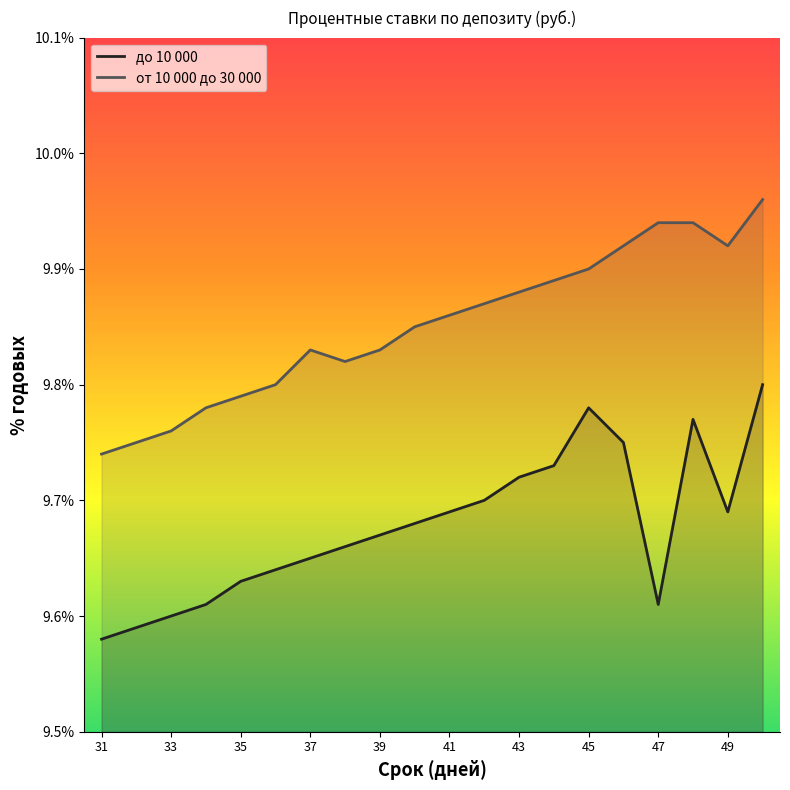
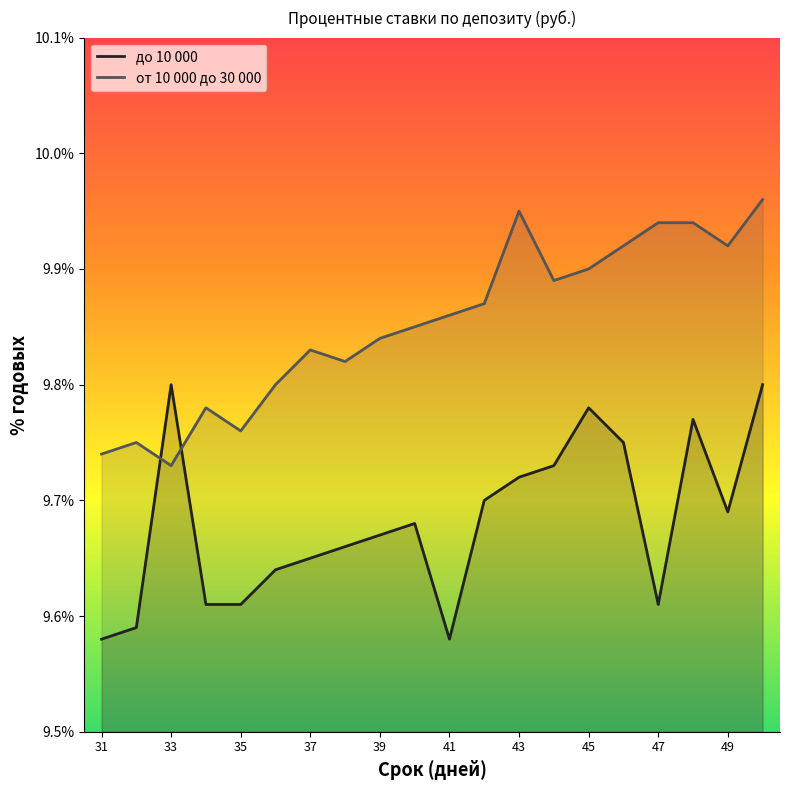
до 10 000, 33: 9.6% -> 9.8%
от 10 000 до 30 000, 33: 9.76% -> 9.73%
до 10 000, 35: 9.63% -> 9.61%
от 10 000 до 30 000, 35: 9.79% -> 9.76%
от 10 000 до 30 000, 39: 9.83% -> 9.84%
до 10 000, 41: 9.69% -> 9.58%
от 10 000 до 30 000, 43: 9.88% -> 9.95%
